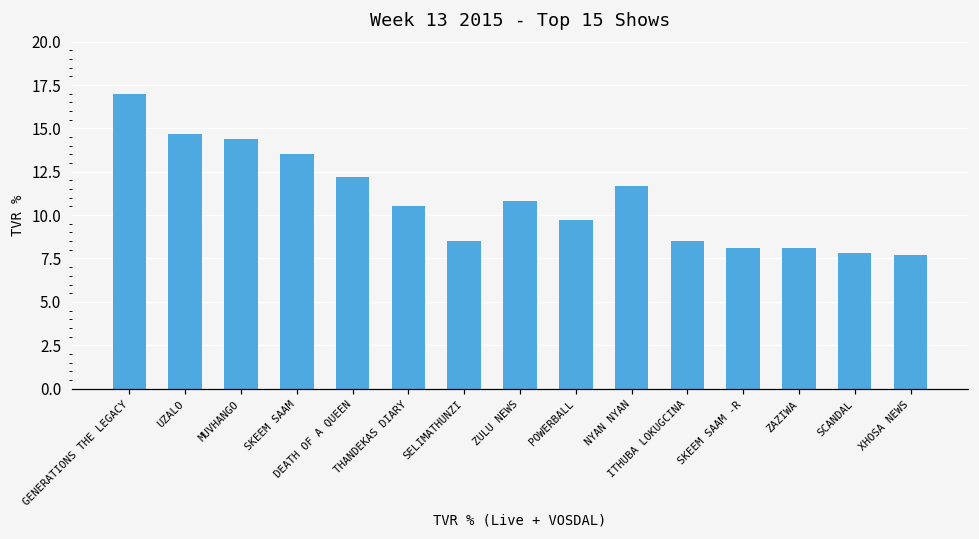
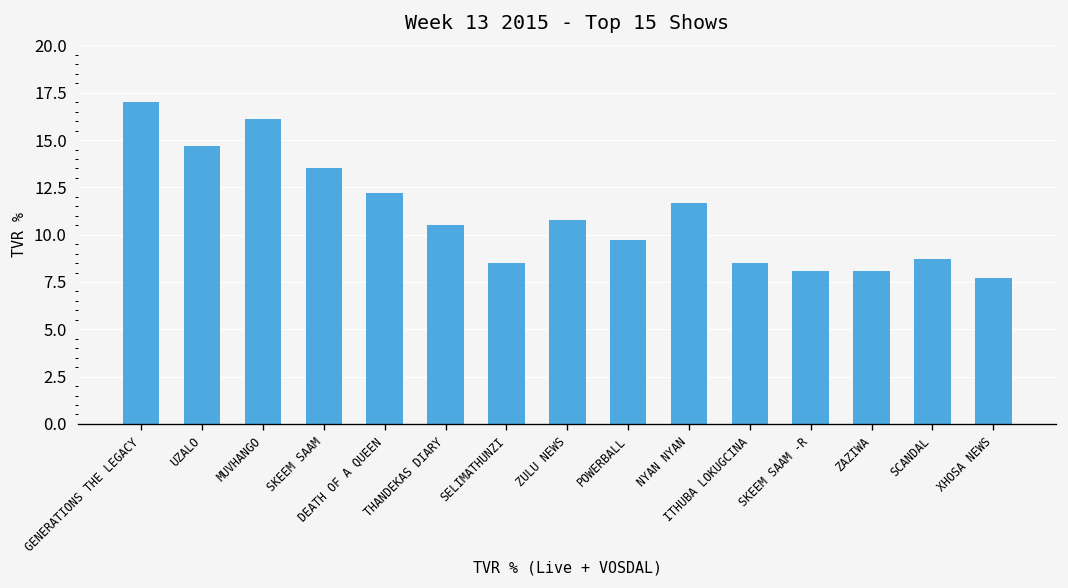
MUVHANGO: 14.4 -> 16.1
SCANDAL: 7.8 -> 8.7
